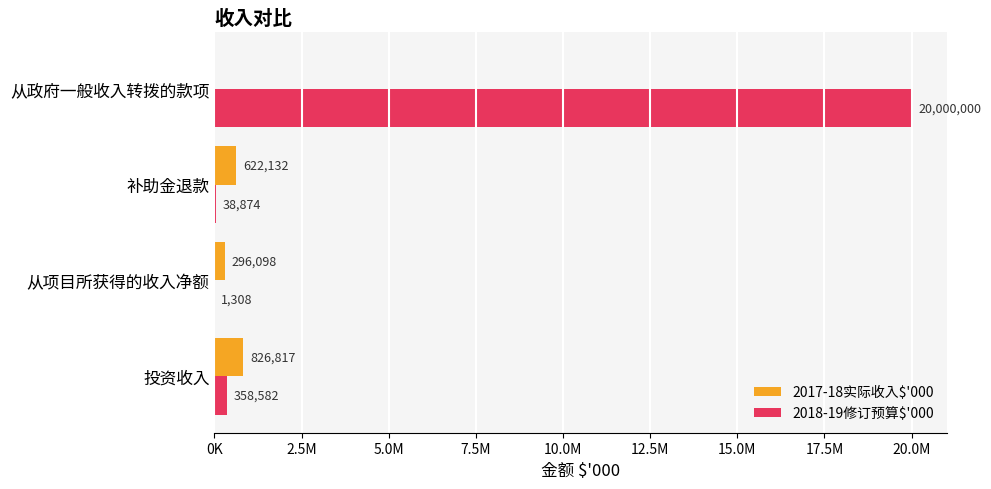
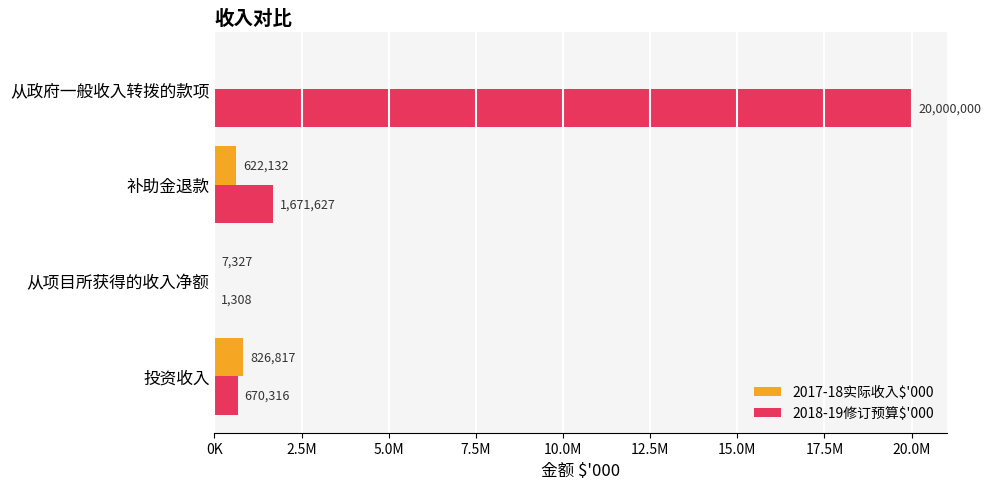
2018-19修订预算$'000, 补助金退款: 38,874 -> 1,671,627
2017-18实际收入$'000, 从项目所获得的收入净额: 296,098 -> 7,327
2018-19修订预算$'000, 投资收入: 358,582 -> 670,316
